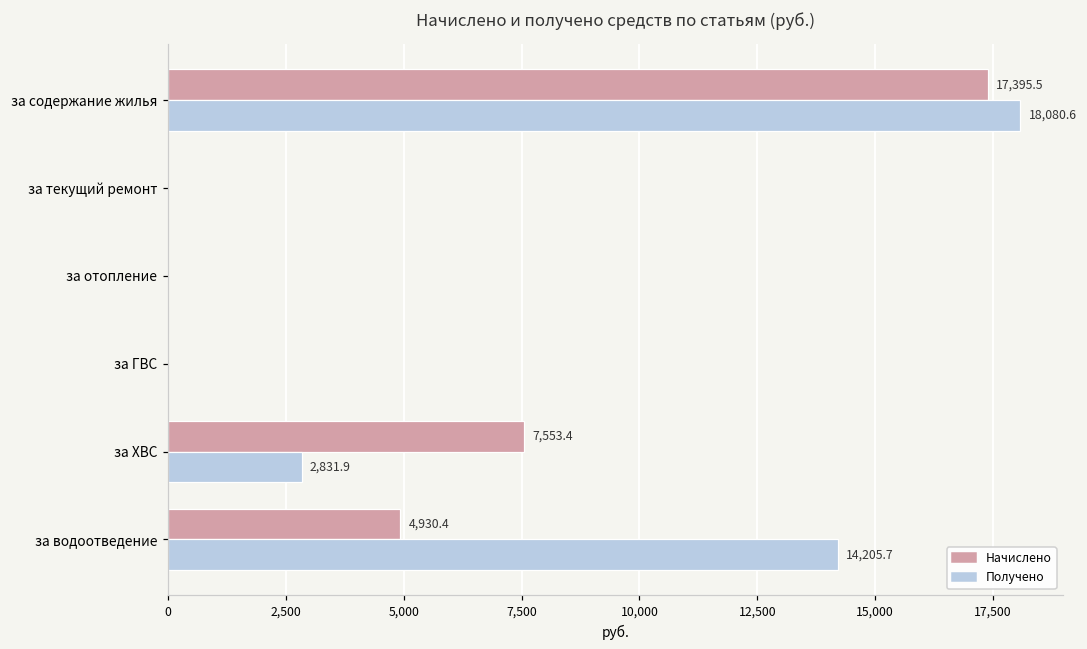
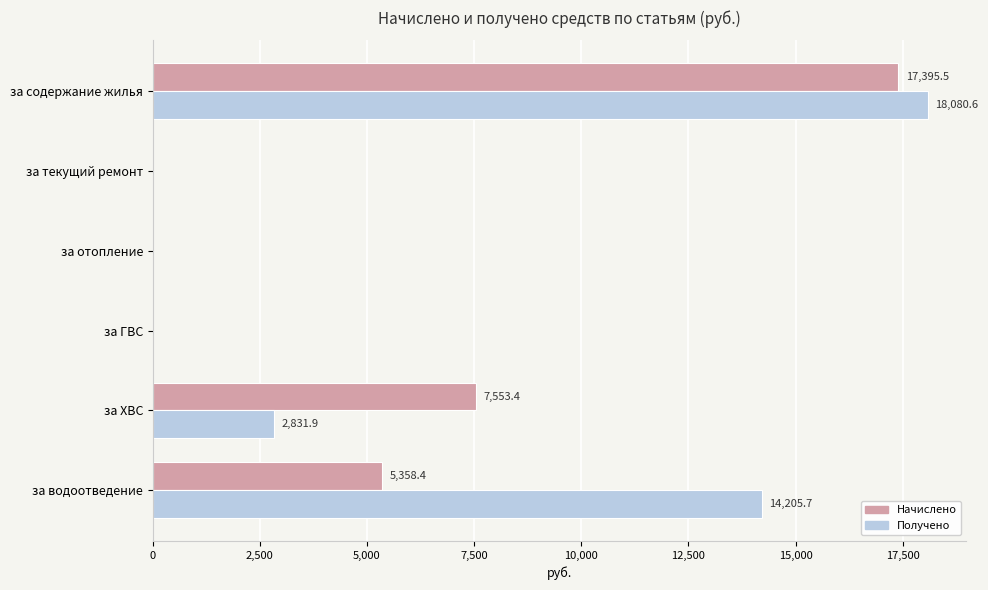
Начислено, за водоотведение: 4,930.4 -> 5,358.4
